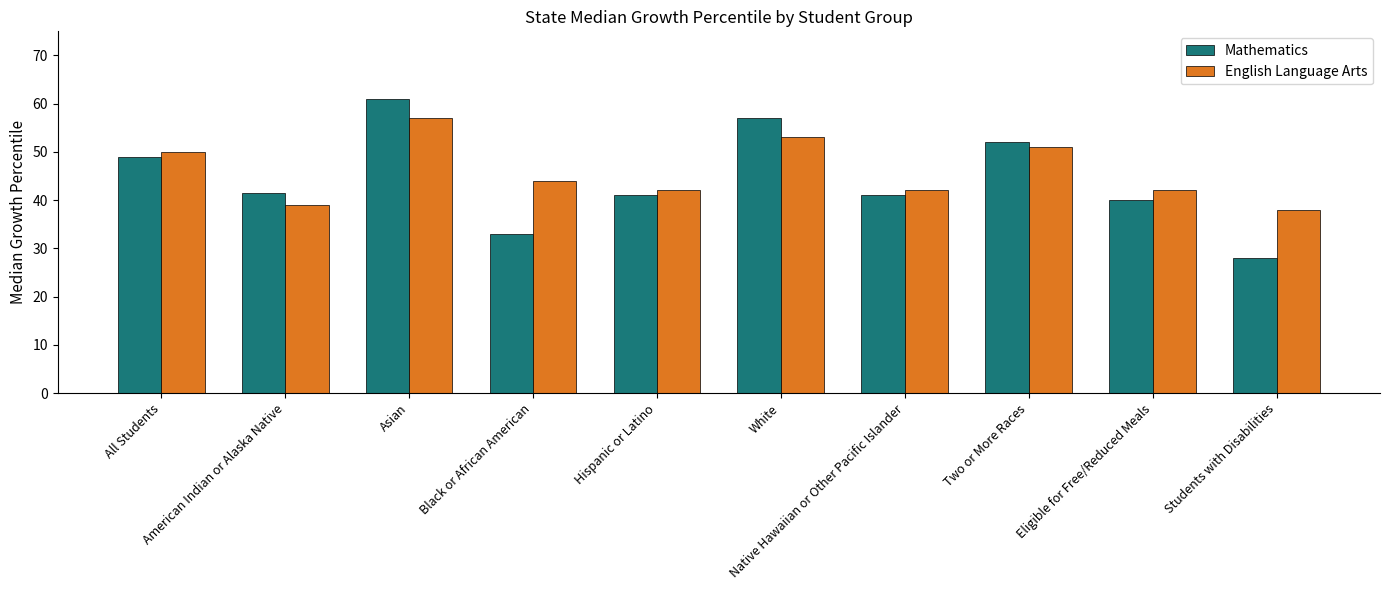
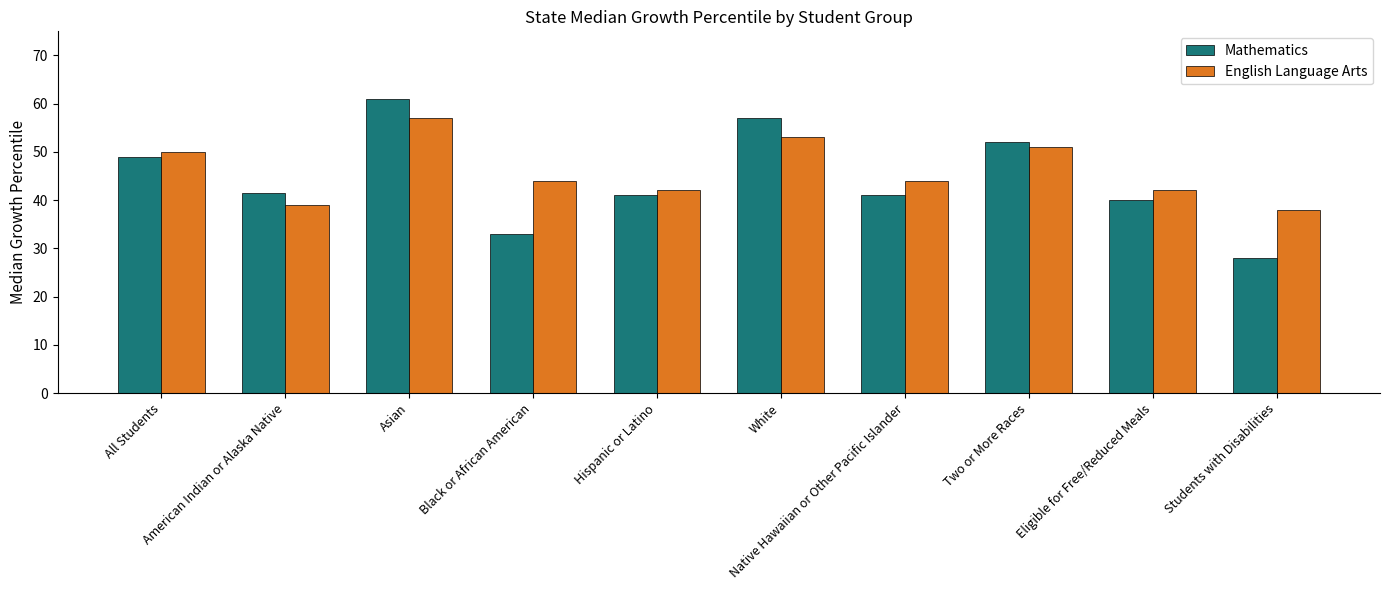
English Language Arts, Native Hawaiian or Other Pacific Islander: 42 -> 44
